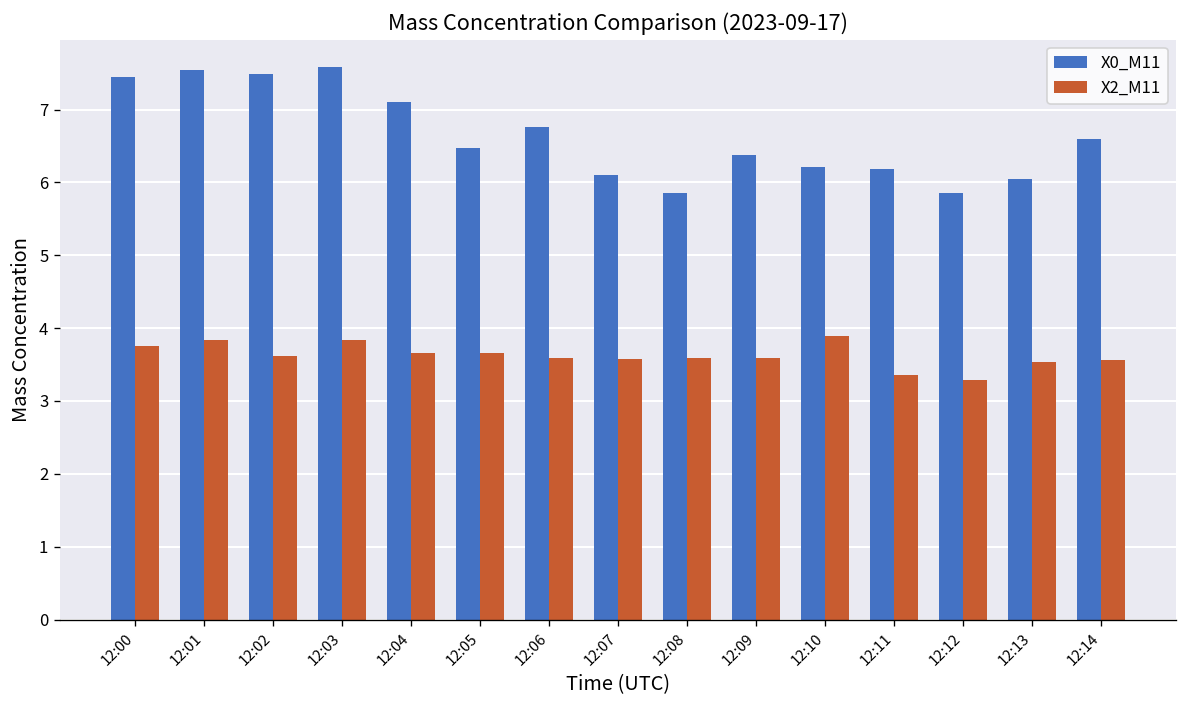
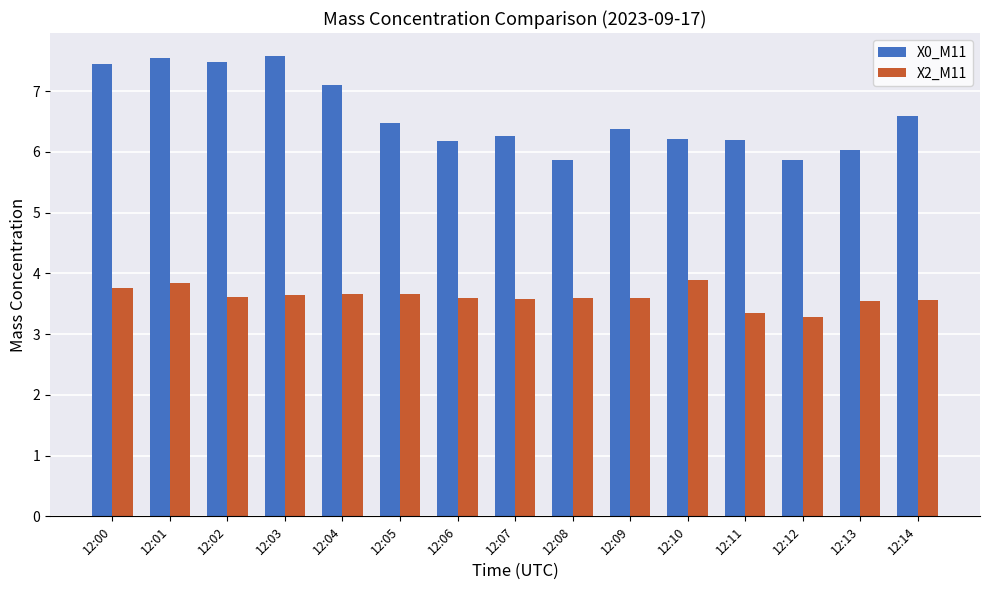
X2_M11, 12:03: 3.8 -> 3.7
X0_M11, 12:06: 6.8 -> 6.2
X0_M11, 12:07: 6.1 -> 6.3
